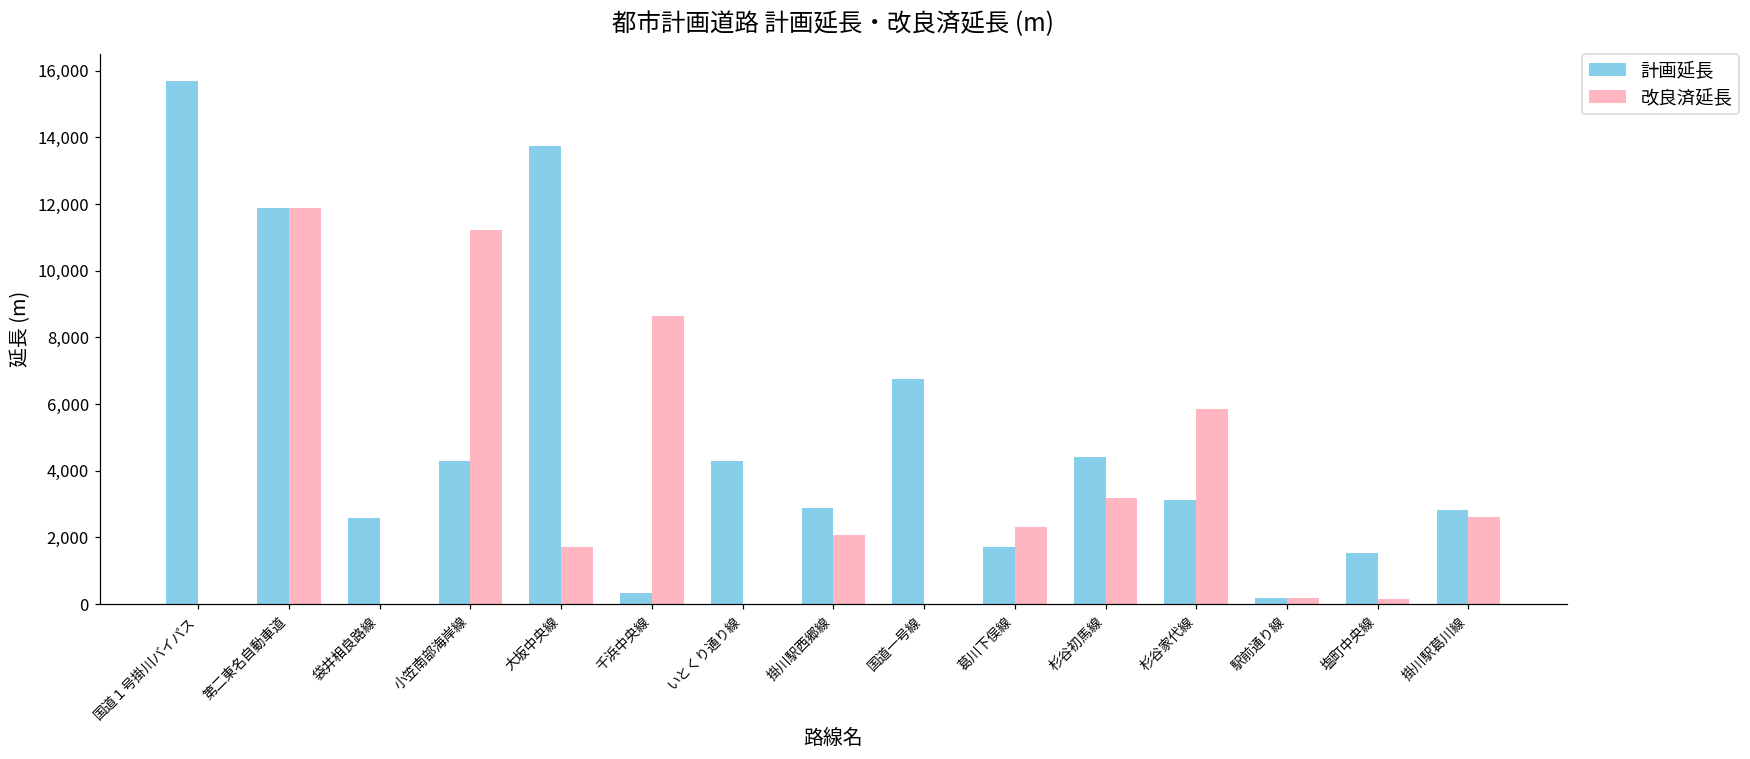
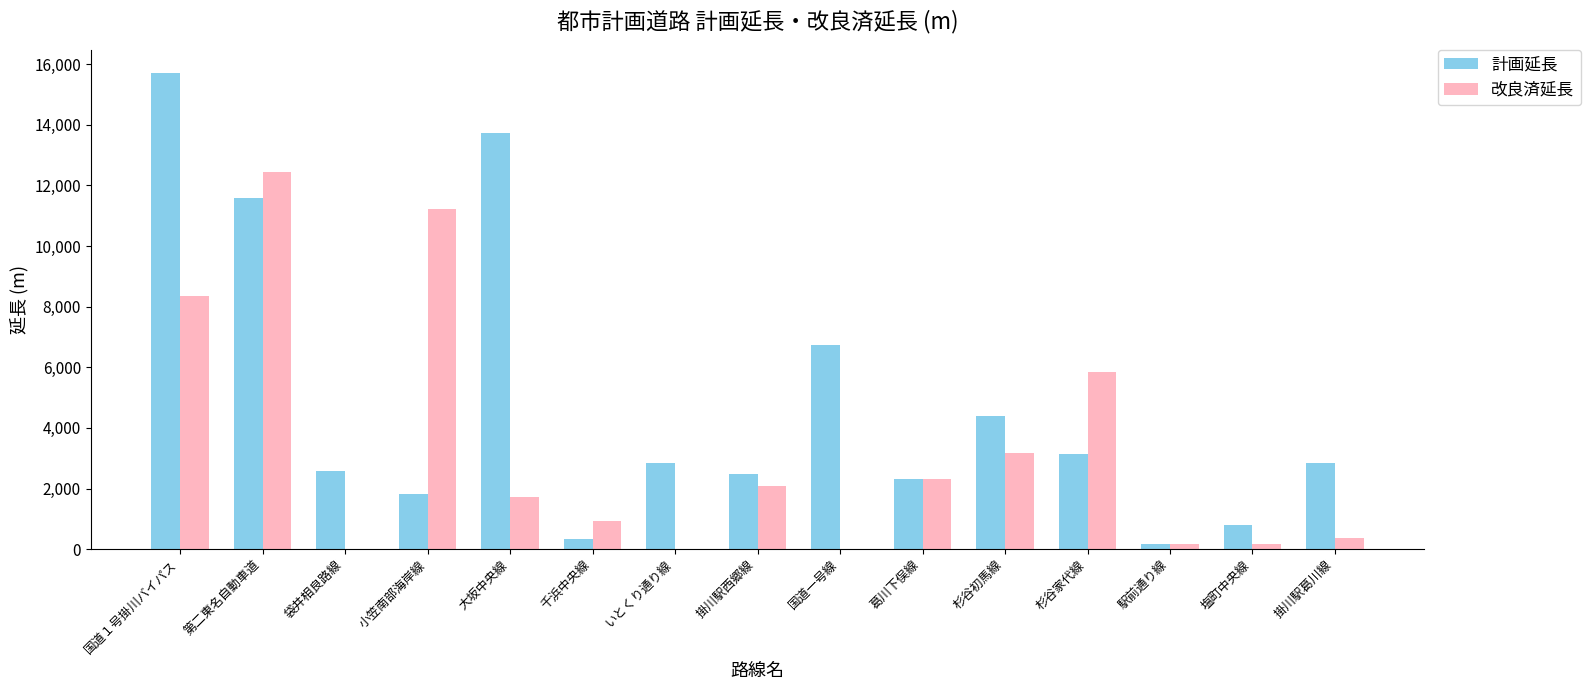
改良済延長, 国道１号掛川バイパス: 0 -> 8,400
計画延長, 第二東名自動車道: 11,900 -> 11,600
改良済延長, 第二東名自動車道: 11,900 -> 12,400
計画延長, 小笠南部海岸線: 4,300 -> 1,800
改良済延長, 千浜中央線: 8,600 -> 900
計画延長, いとくり通り線: 4,300 -> 2,900
計画延長, 掛川駅西郷線: 2,900 -> 2,500
計画延長, 葛川下俣線: 1,700 -> 2,300
計画延長, 塩町中央線: 1,500 -> 800
改良済延長, 掛川駅葛川線: 2,600 -> 400
